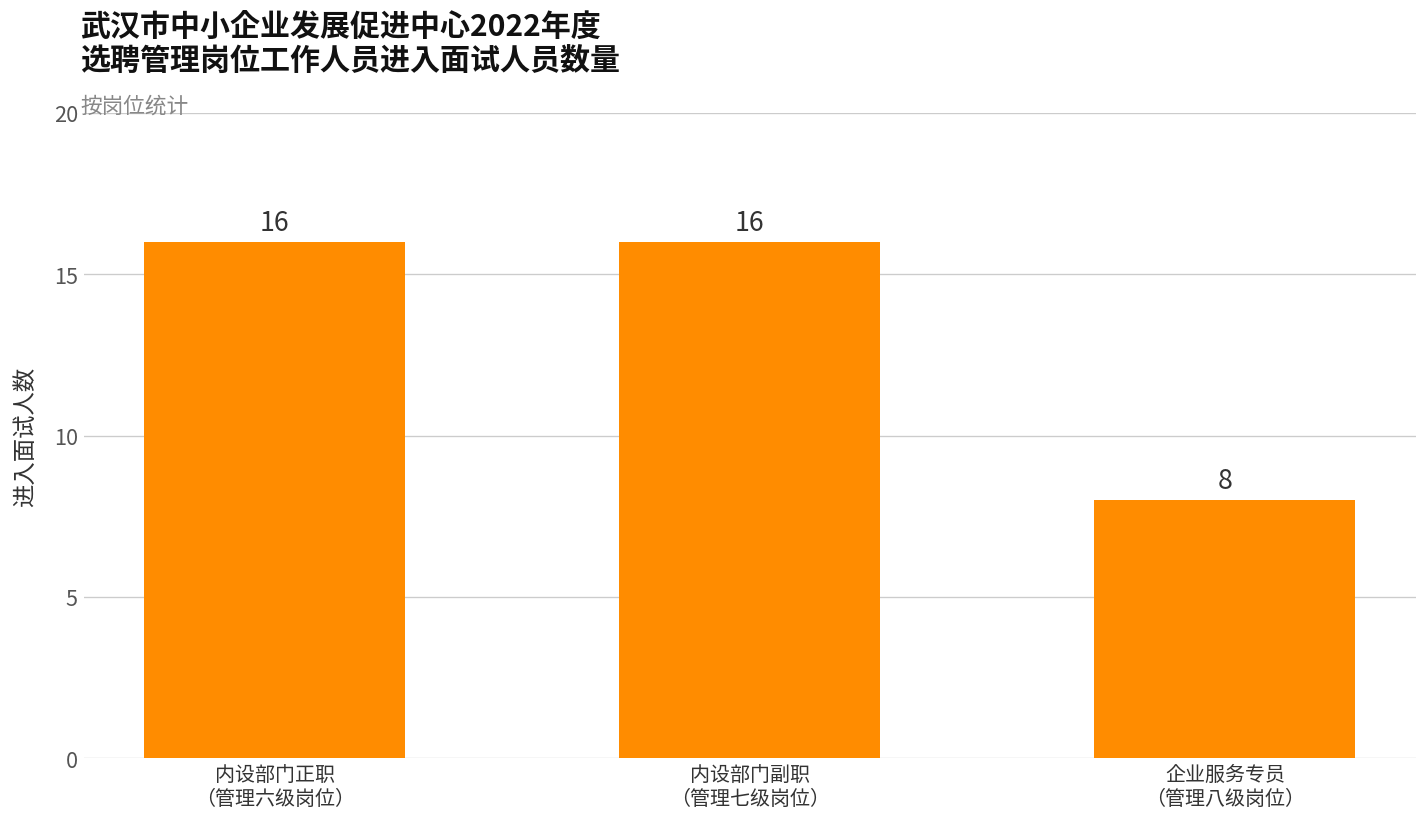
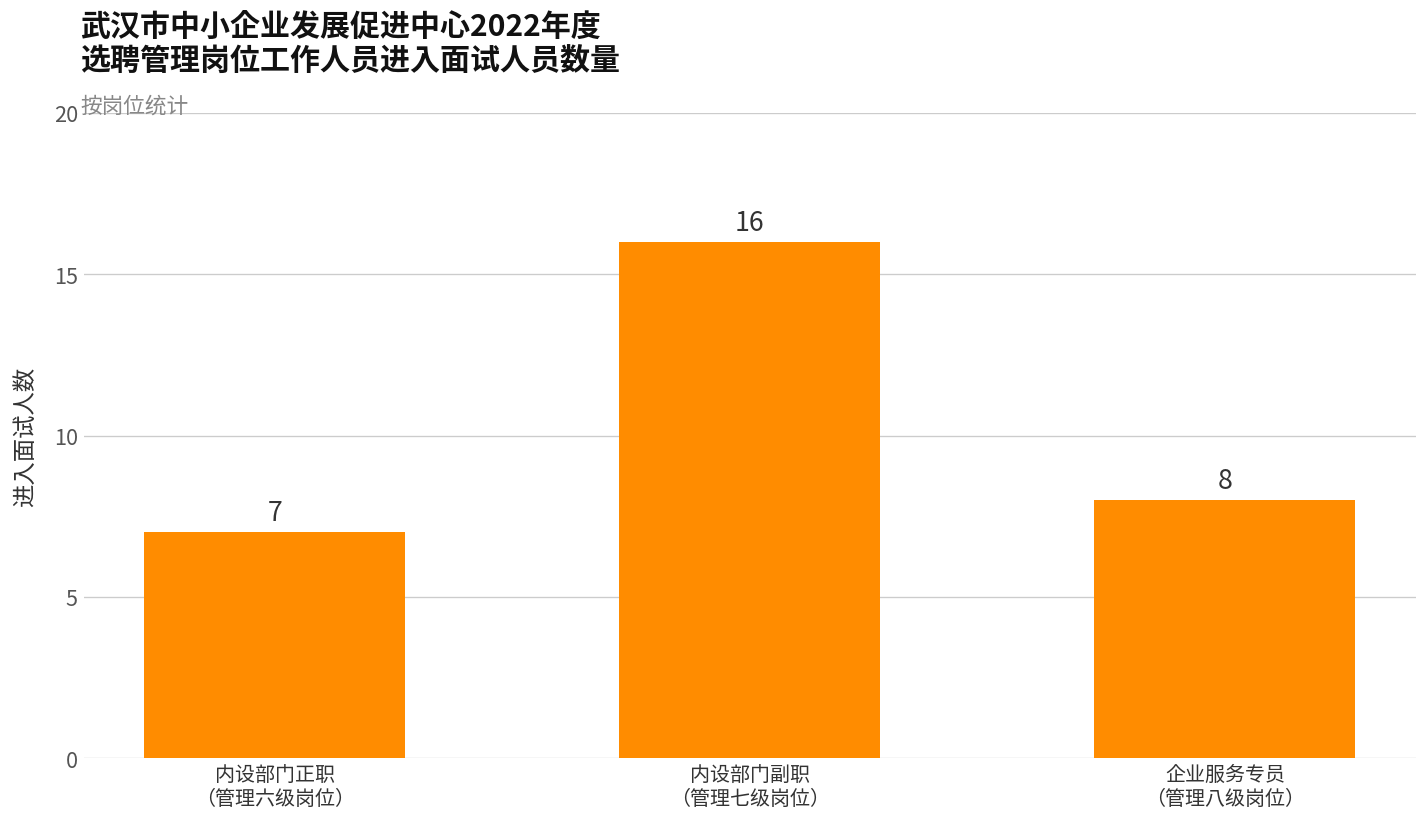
内设部门正职 （管理六级岗位）: 16 -> 7
